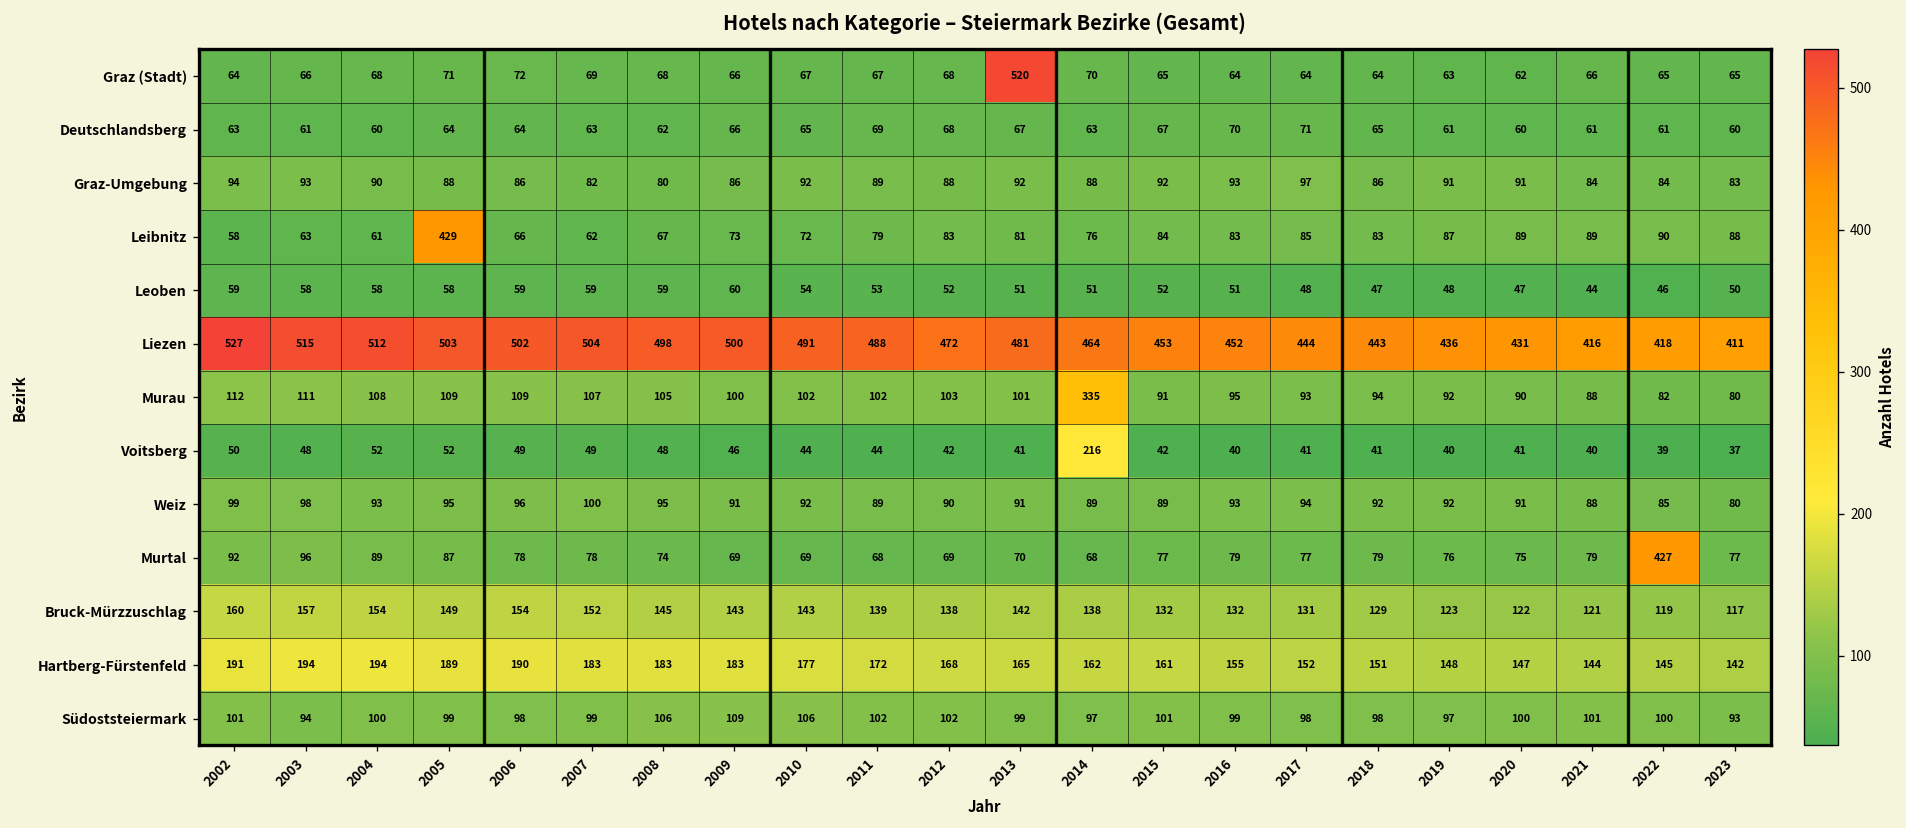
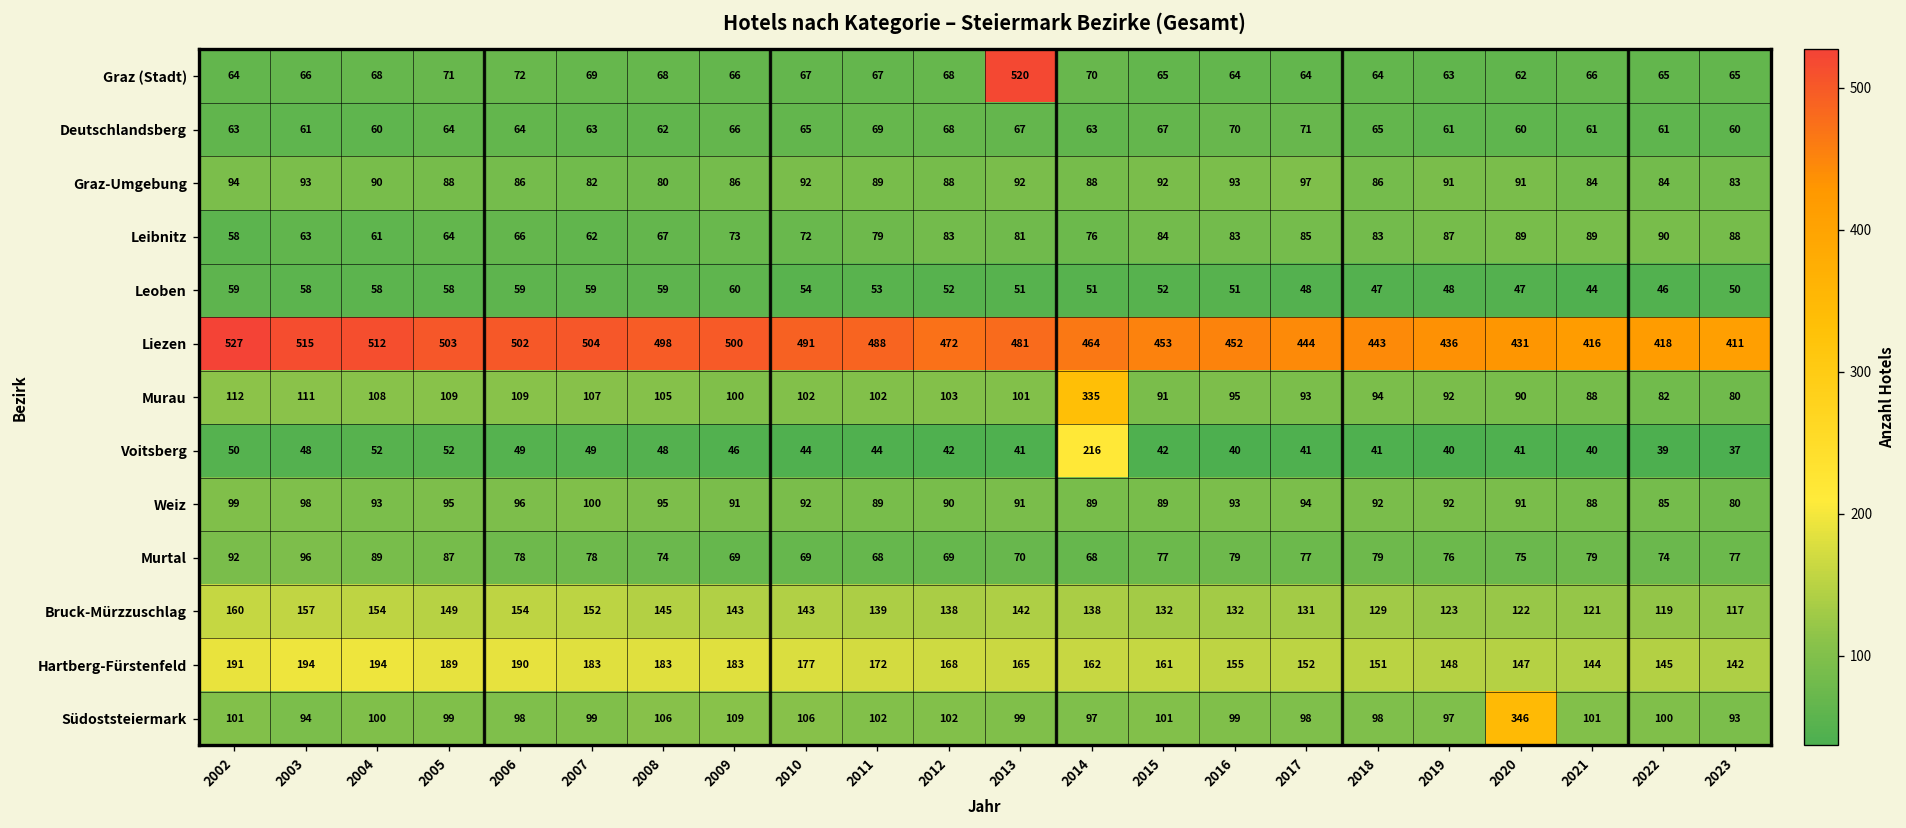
Leibnitz, 2005: 429 -> 64
Murtal, 2022: 427 -> 74
Südoststeiermark, 2020: 100 -> 346
